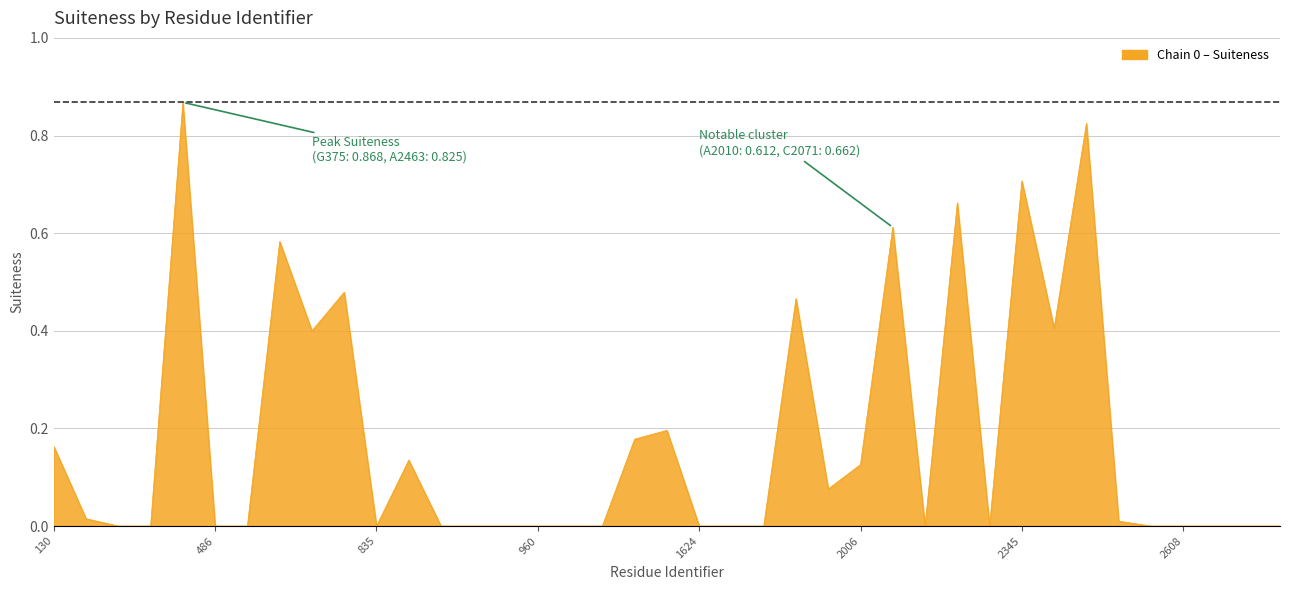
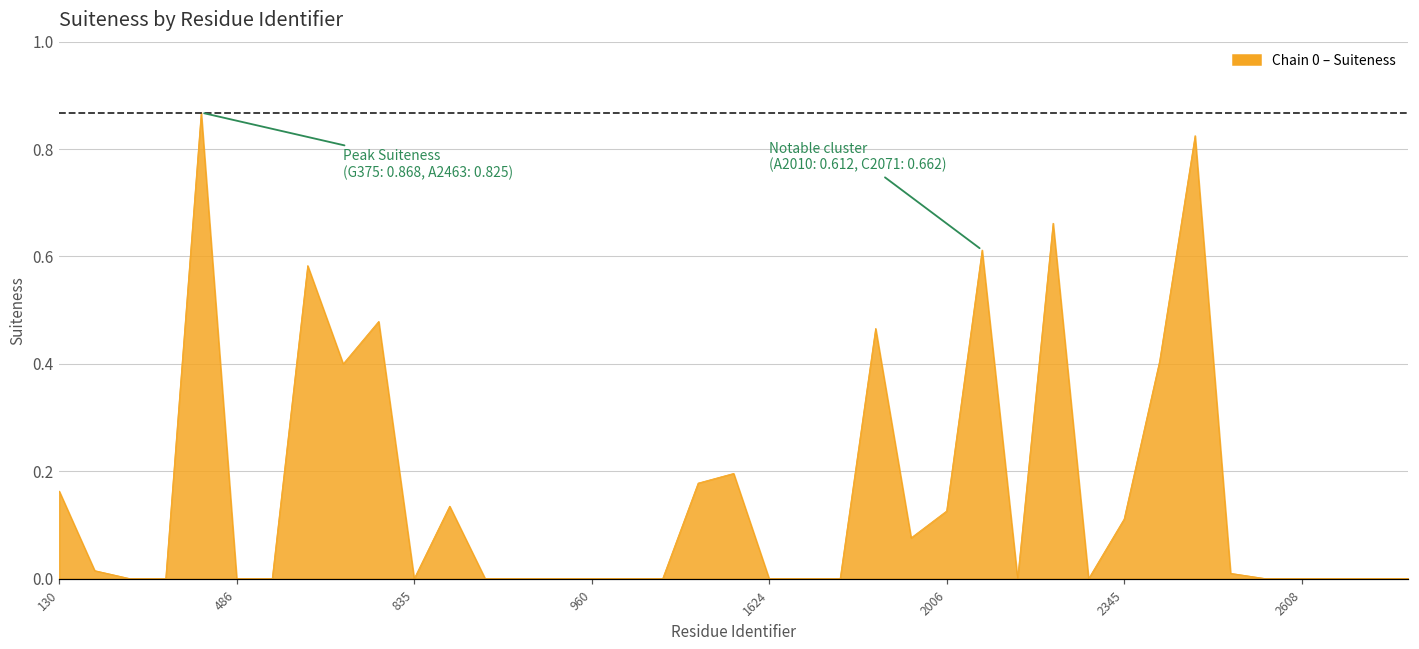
2345: 0.71 -> 0.11
